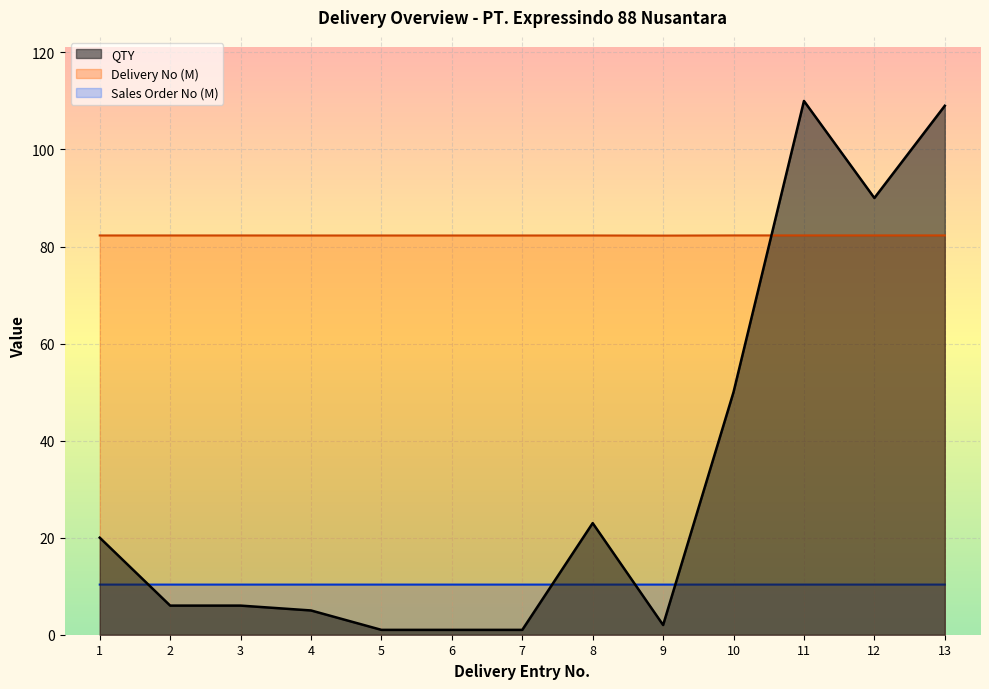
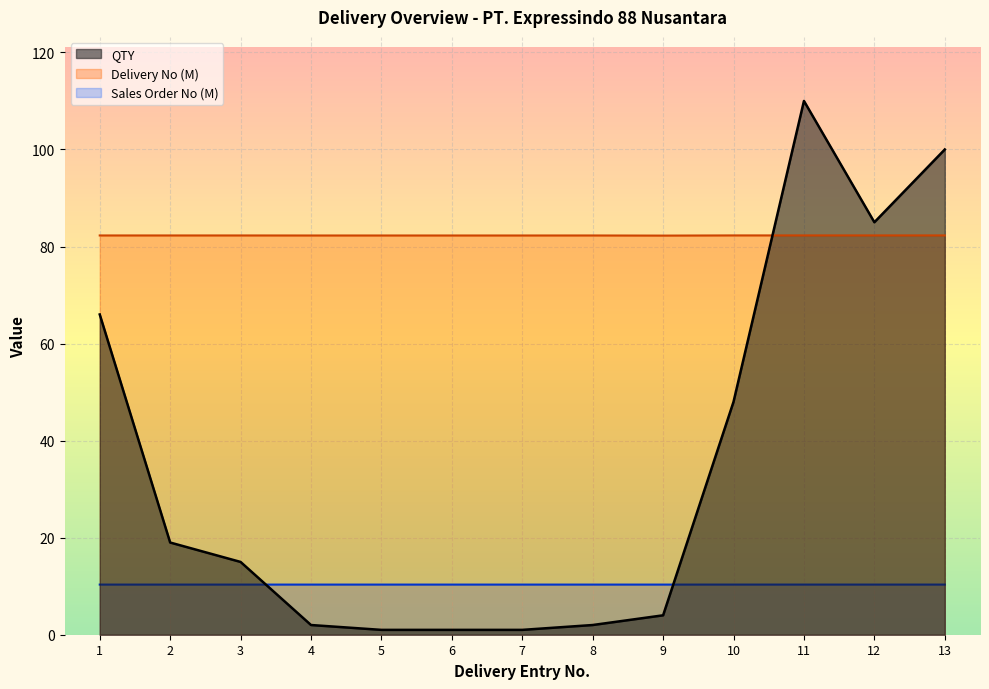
QTY, 1: 20 -> 66
QTY, 2: 6 -> 19
QTY, 3: 6 -> 15
QTY, 4: 5 -> 2
QTY, 8: 23 -> 2
QTY, 9: 2 -> 4
QTY, 10: 50 -> 48
QTY, 12: 90 -> 85
QTY, 13: 109 -> 100
